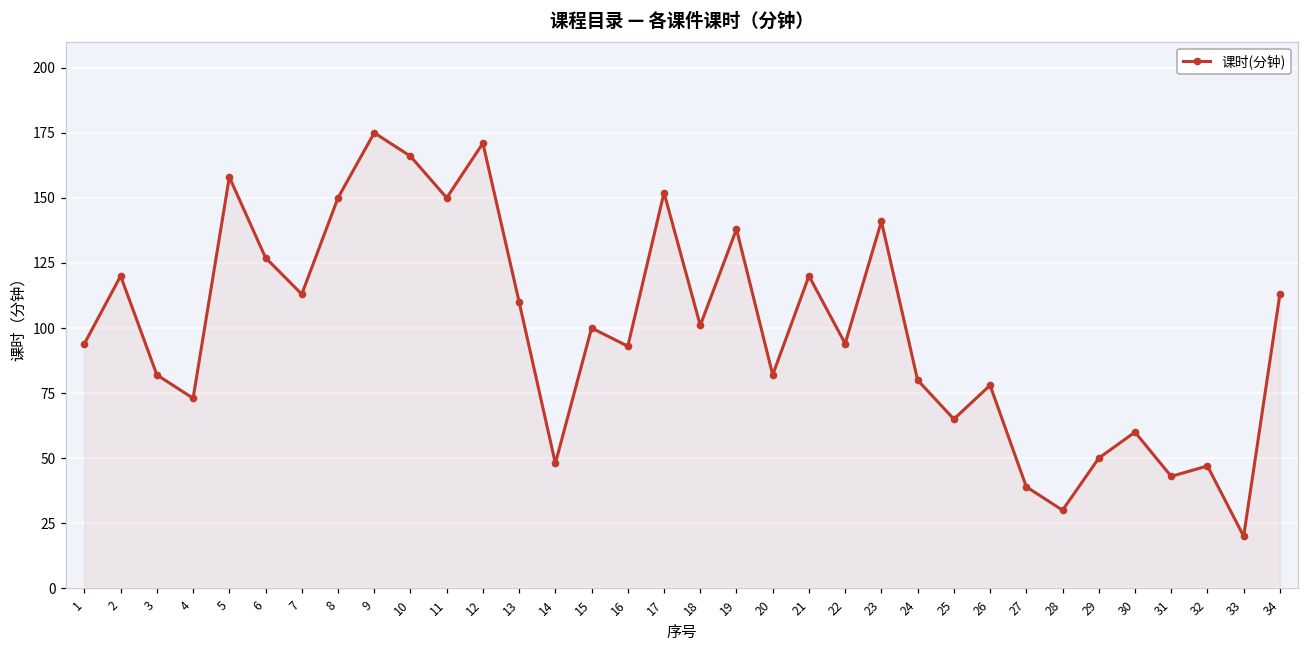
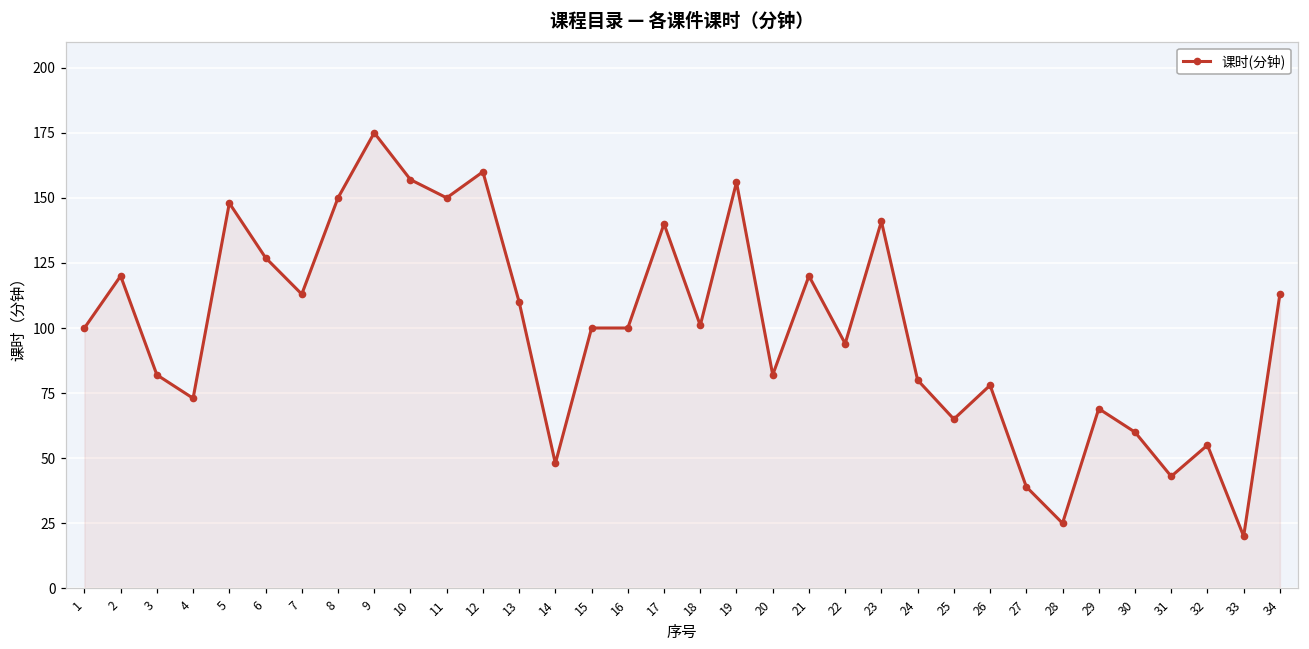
1: 94 -> 100
5: 158 -> 148
10: 166 -> 157
12: 171 -> 160
16: 93 -> 100
17: 152 -> 140
19: 138 -> 156
28: 30 -> 25
29: 50 -> 69
32: 47 -> 55
